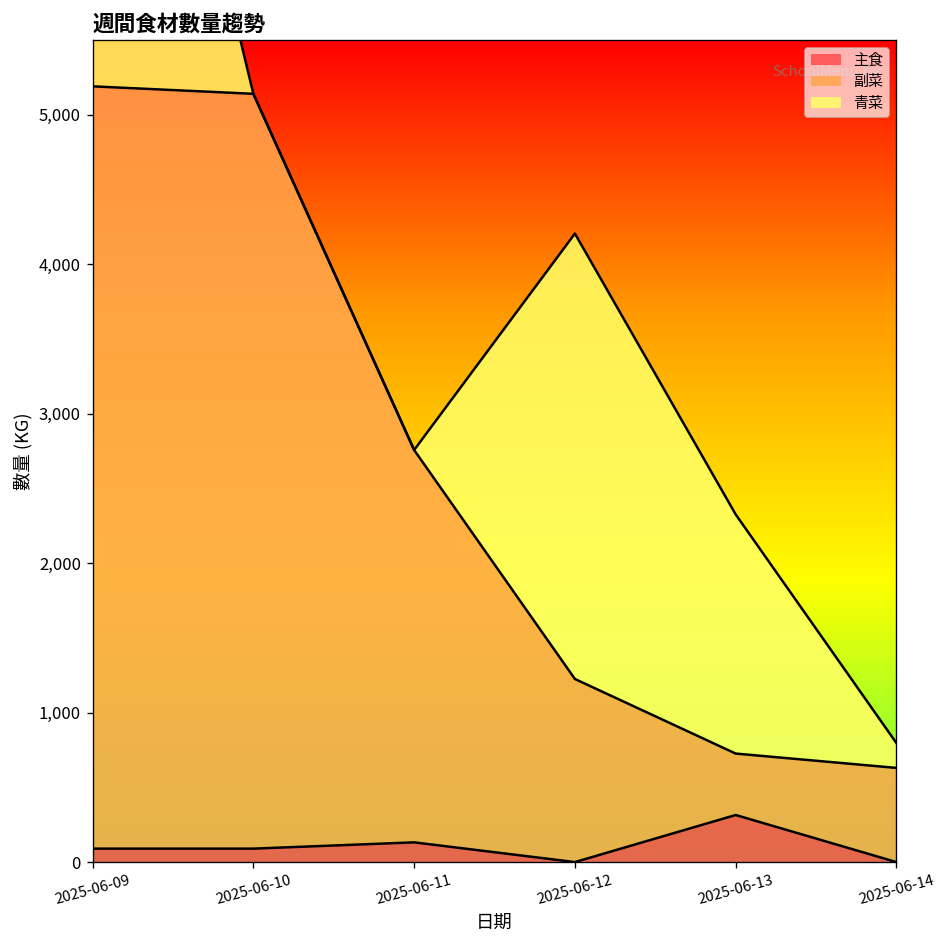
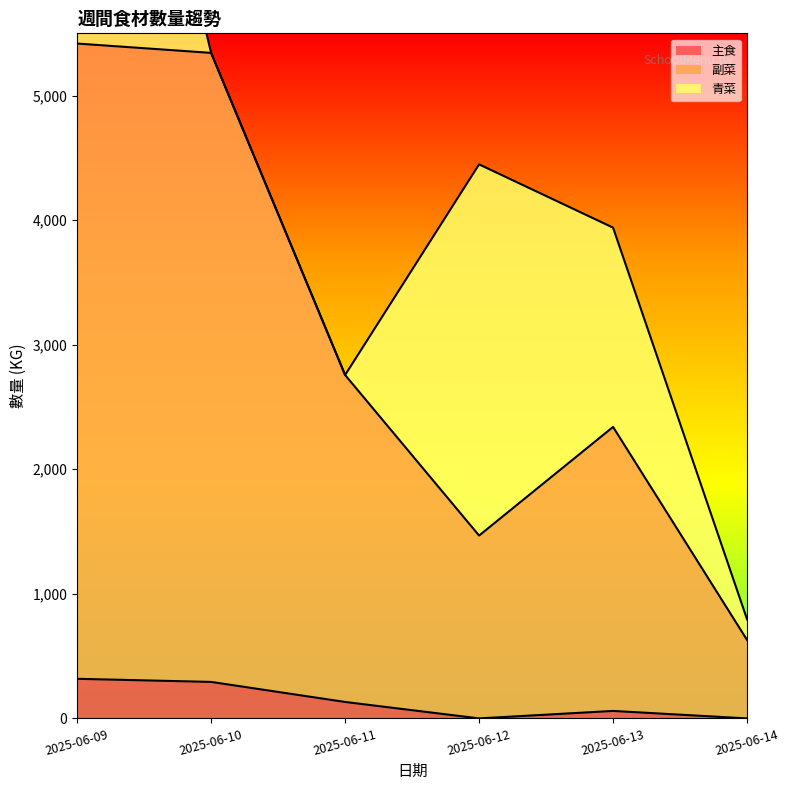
主食, 2025-06-09: 90 -> 320
主食, 2025-06-10: 90 -> 290
副菜, 2025-06-12: 1,230 -> 1,470
主食, 2025-06-13: 320 -> 60
副菜, 2025-06-13: 410 -> 2,280
